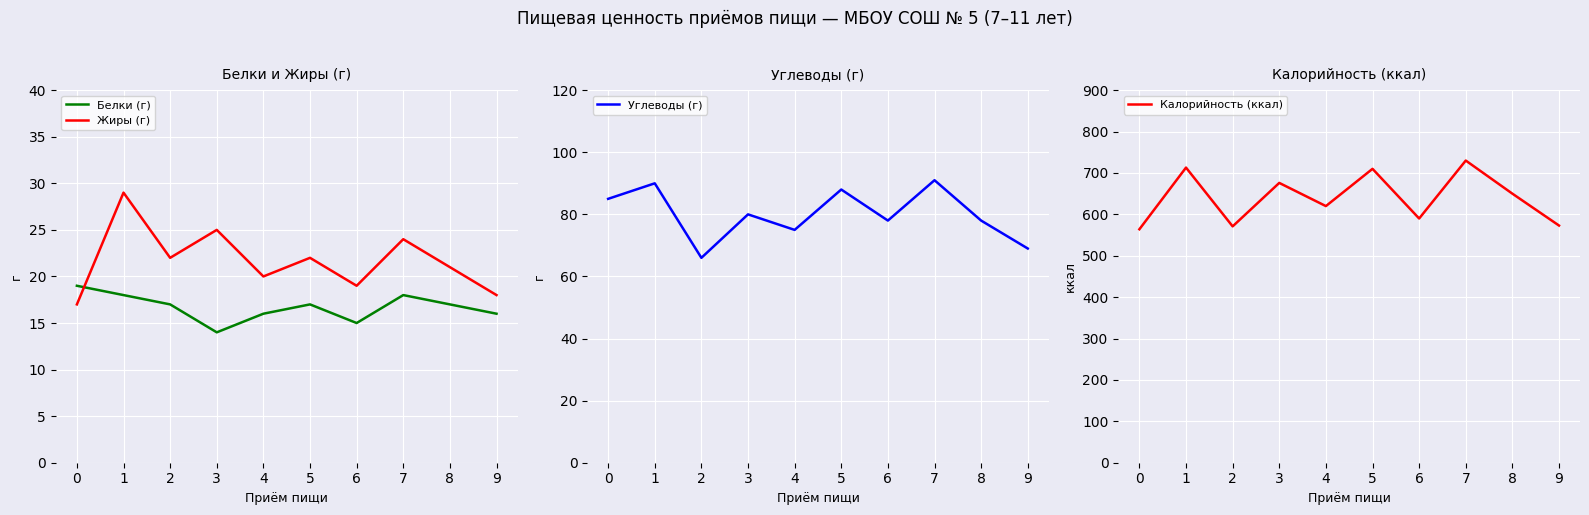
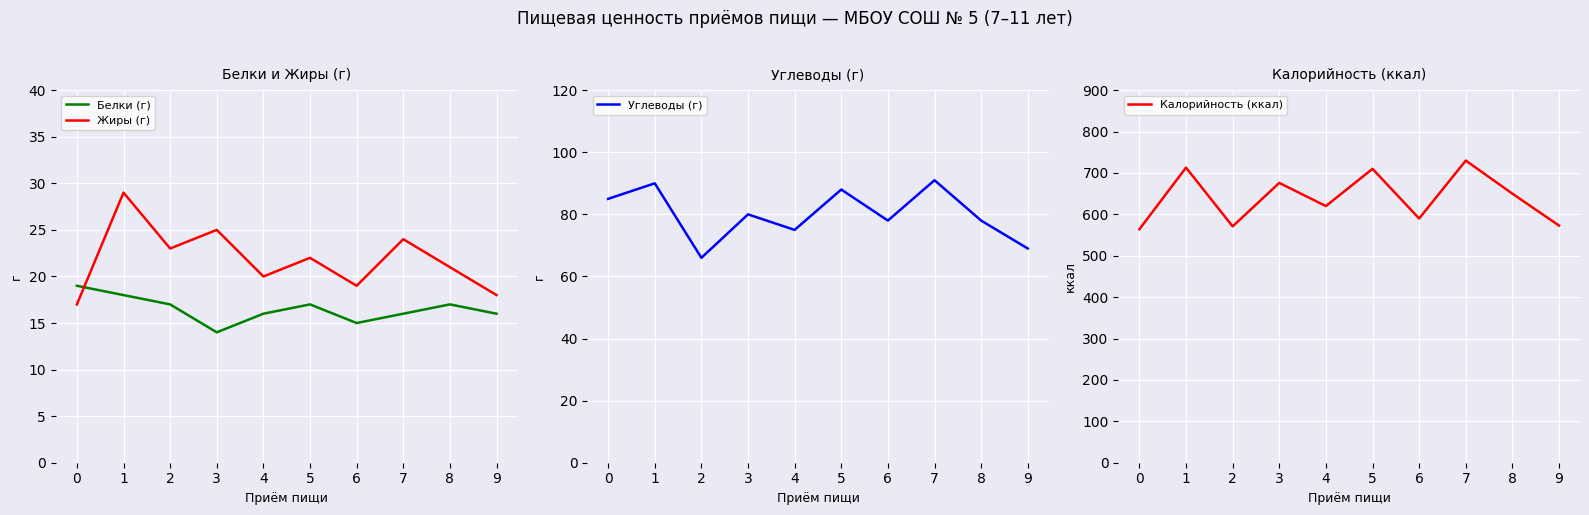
Белки и Жиры (г), Жиры (г), 2: 22 -> 23
Белки и Жиры (г), Белки (г), 7: 18 -> 16
